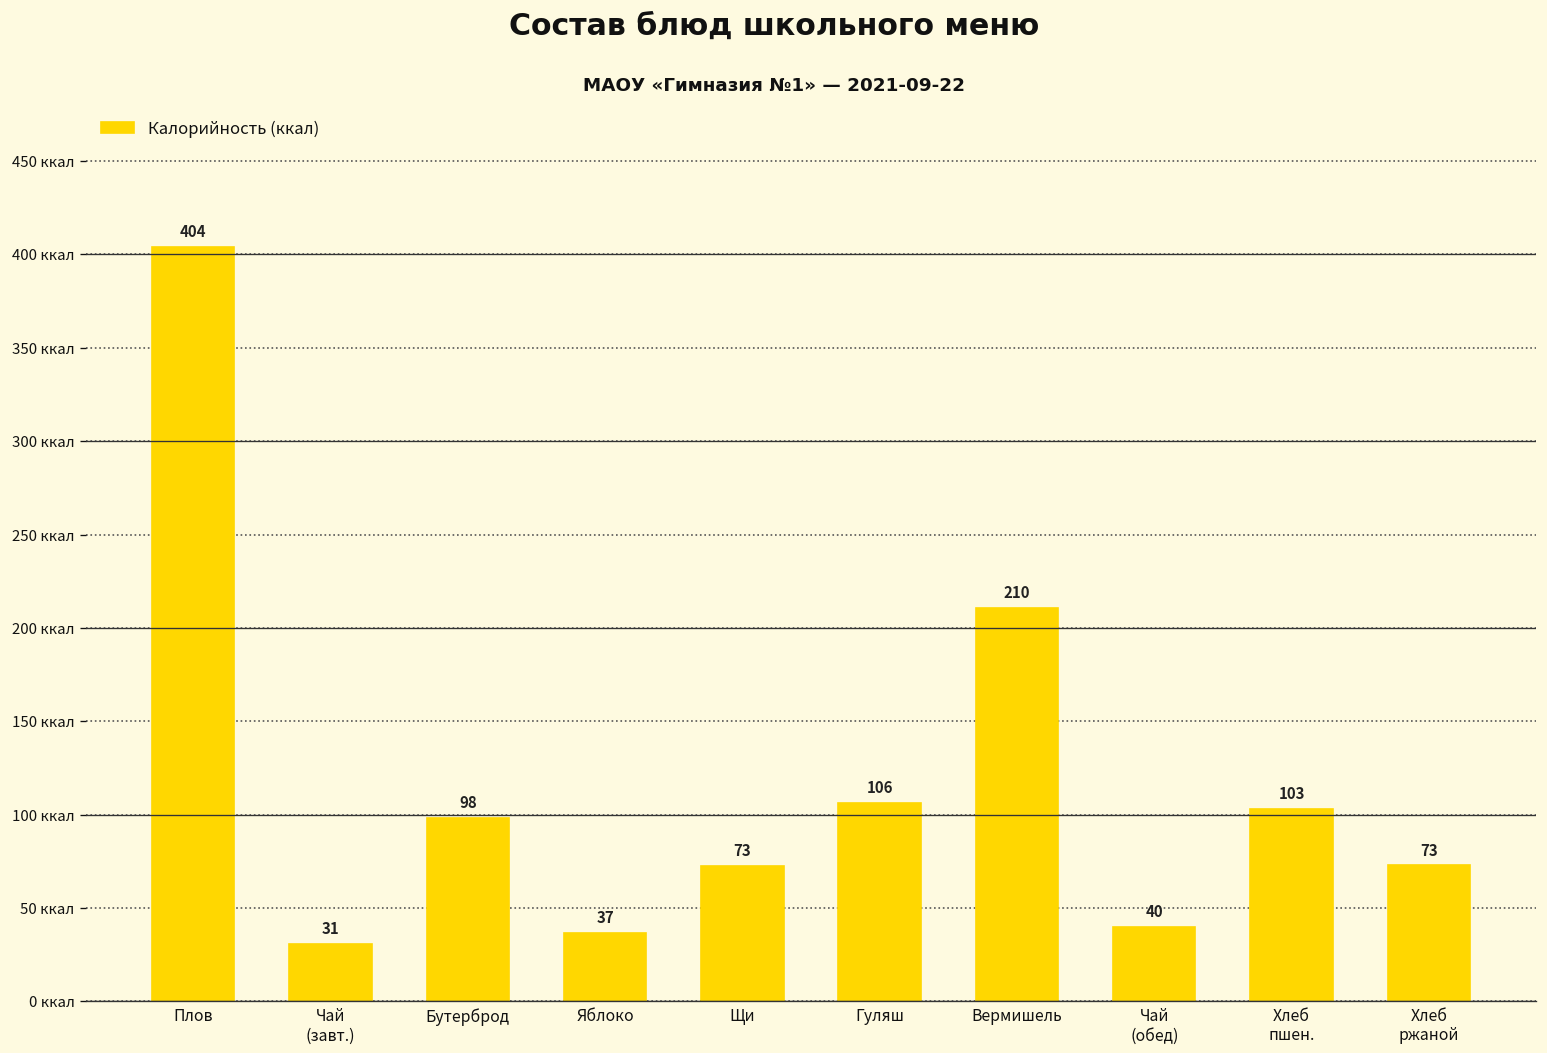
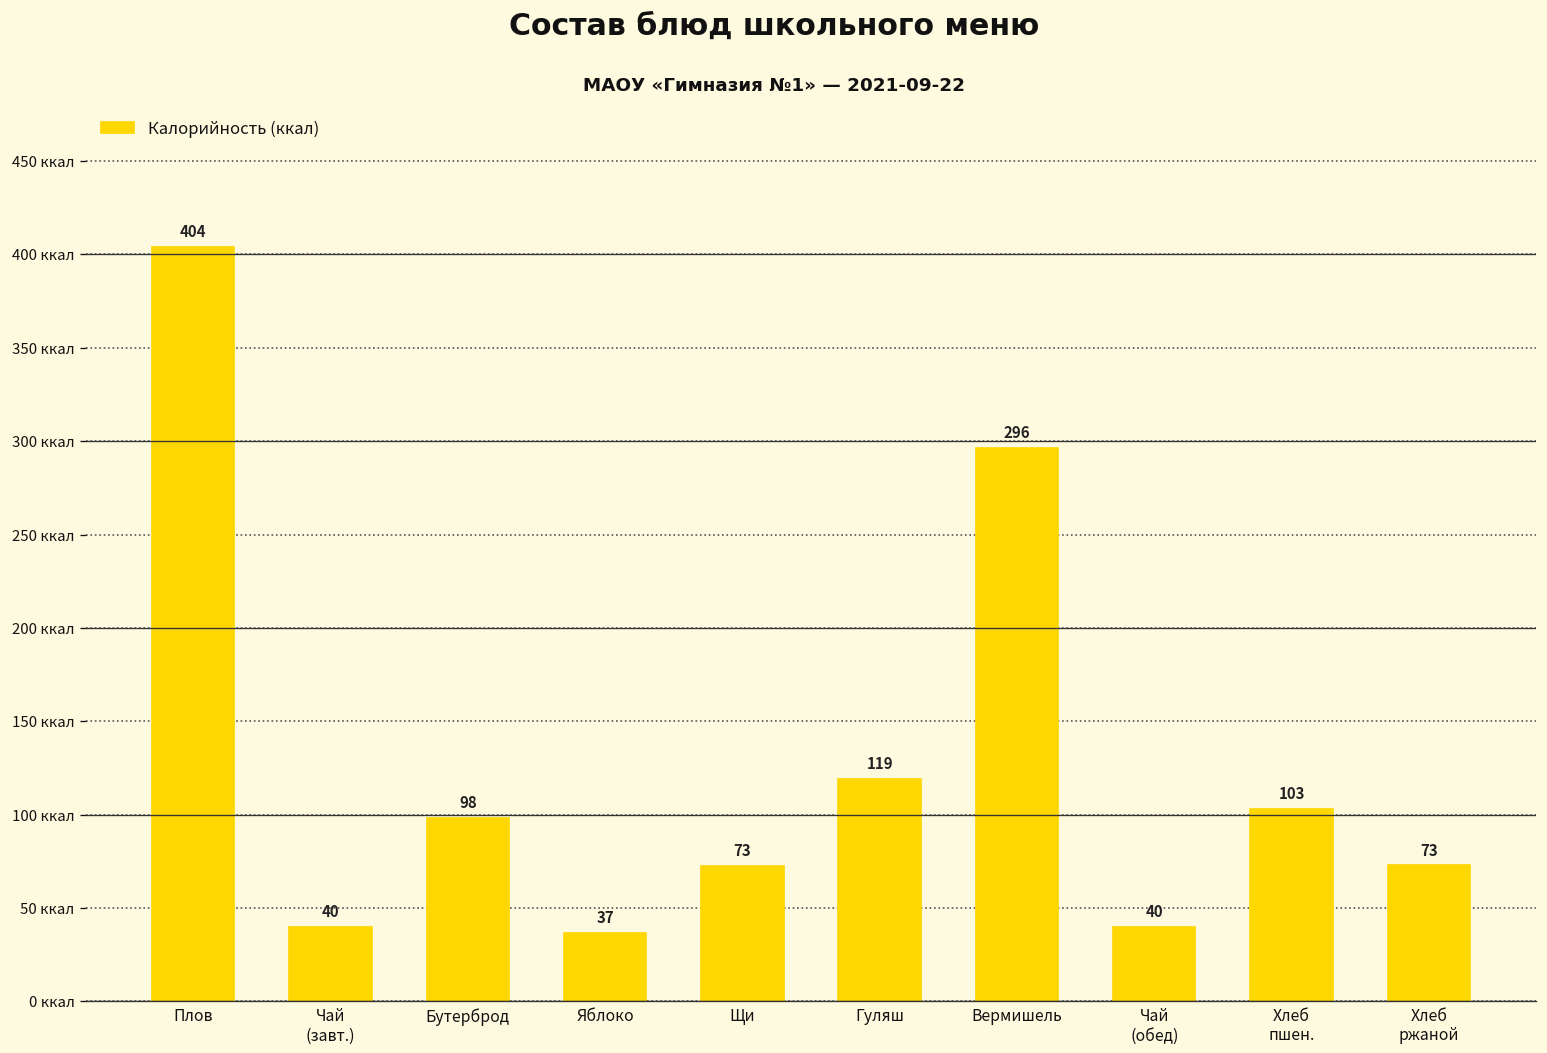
Чай (завт.): 31 -> 40
Гуляш: 106 -> 119
Вермишель: 210 -> 296
